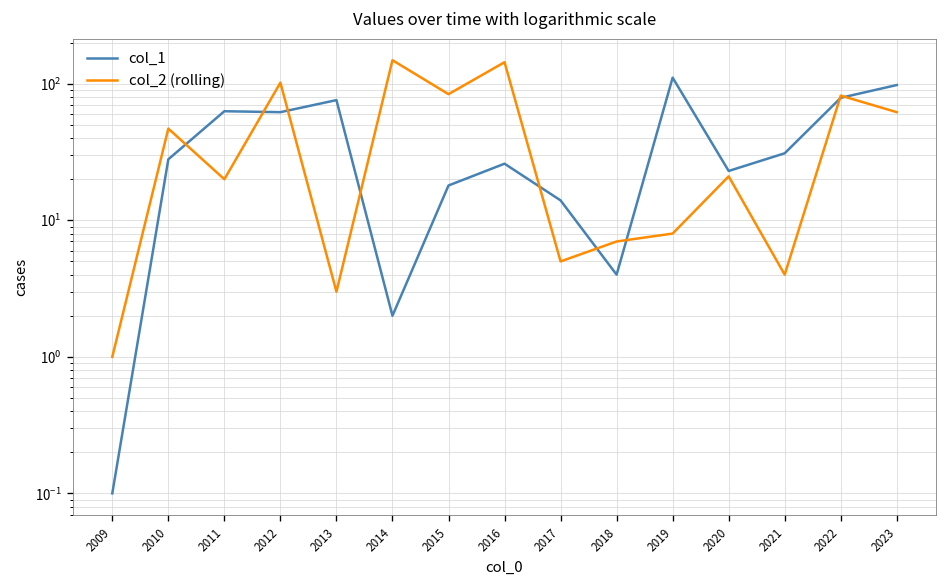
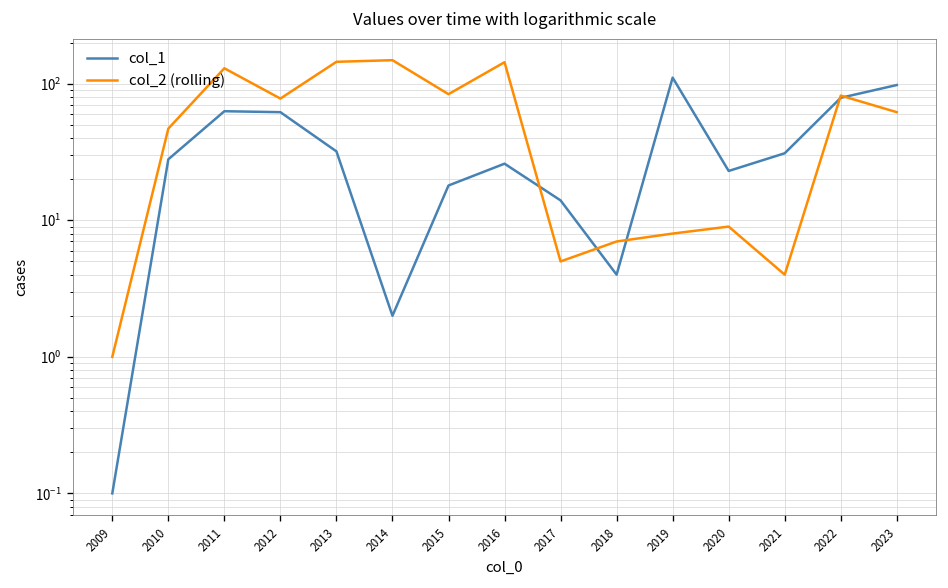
col_2 (rolling), 2011: 20 -> 130
col_2 (rolling), 2012: 100 -> 80
col_1, 2013: 80 -> 32
col_2 (rolling), 2013: 3 -> 150
col_2 (rolling), 2020: 21 -> 9
